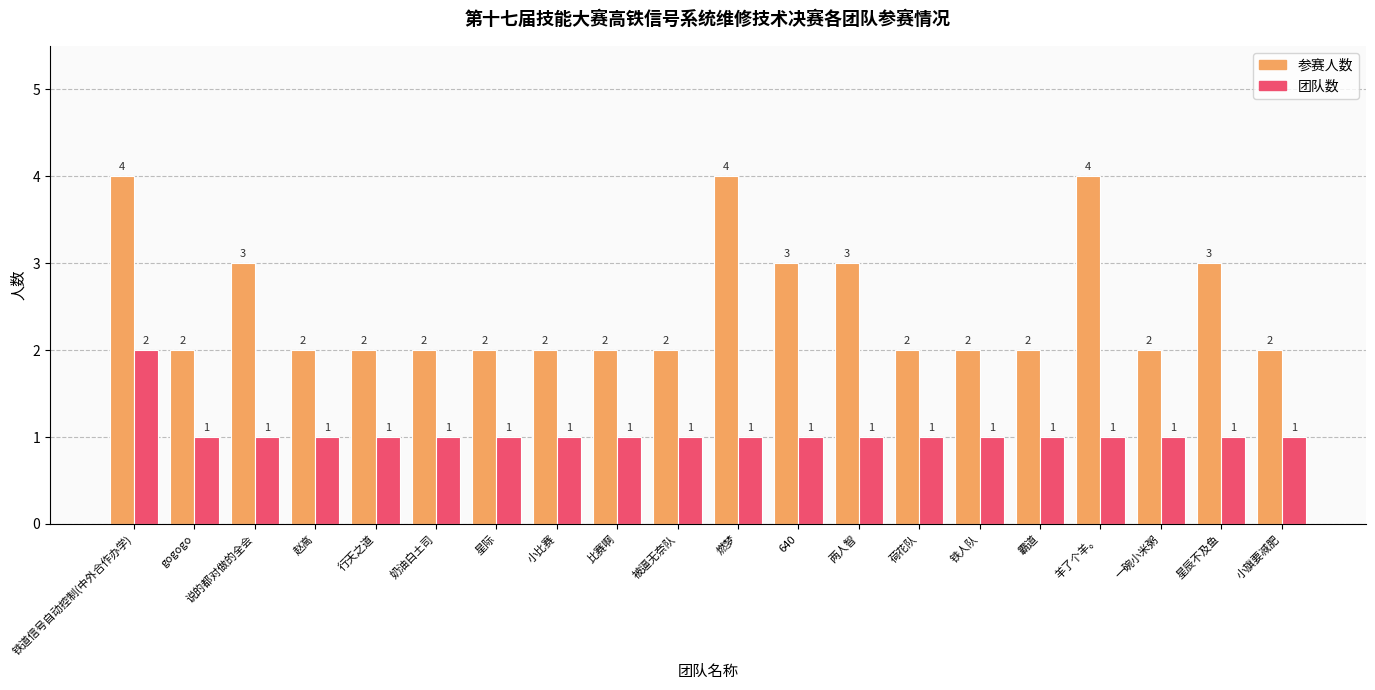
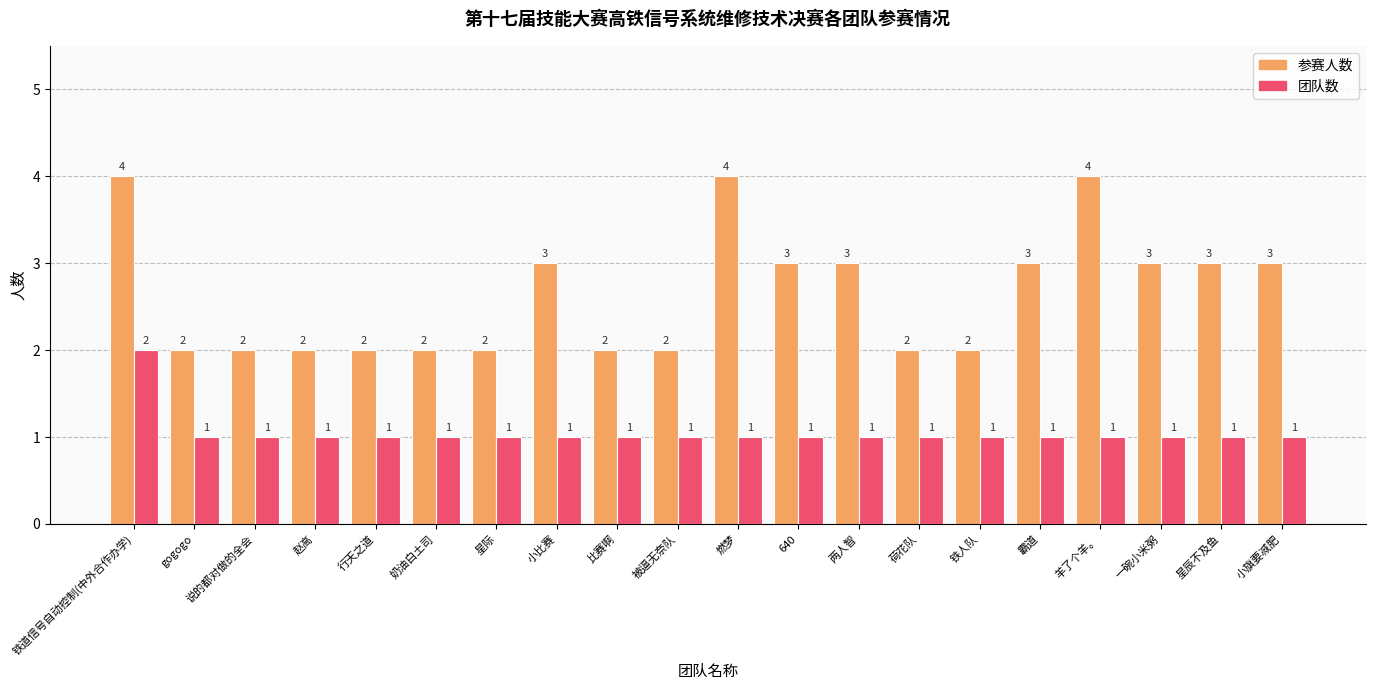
参赛人数, 说的都对做的全会: 3 -> 2
参赛人数, 小比赛: 2 -> 3
参赛人数, 霸道: 2 -> 3
参赛人数, 一碗小米粥: 2 -> 3
参赛人数, 小旗要减肥: 2 -> 3
